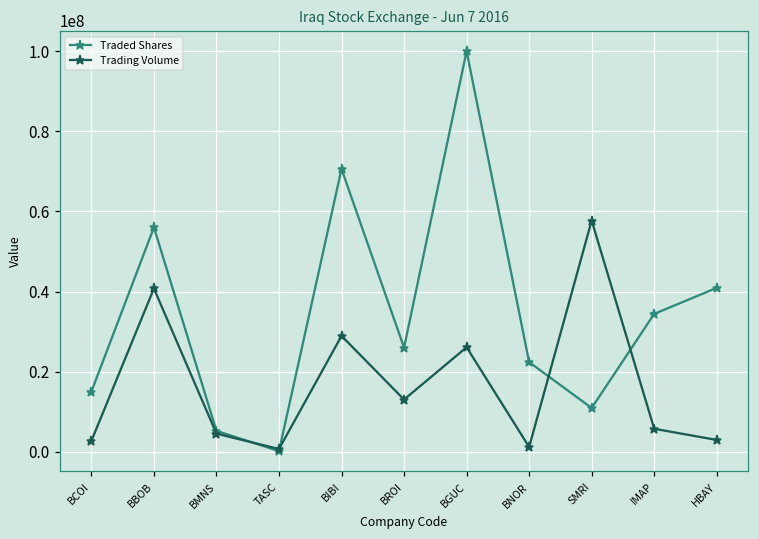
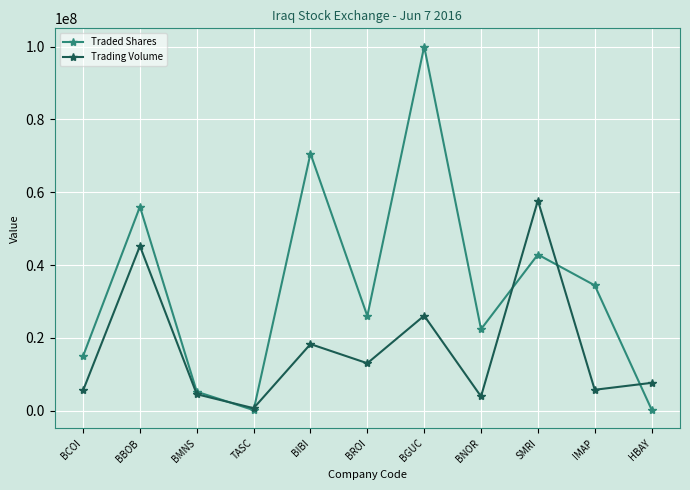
Trading Volume, BCOI: 3000000 -> 6000000
Trading Volume, BBOB: 41000000 -> 45000000
Trading Volume, BIBI: 29000000 -> 18000000
Trading Volume, BNOR: 1000000 -> 4000000
Traded Shares, SMRI: 11000000 -> 43000000
Traded Shares, HBAY: 41000000 -> 0
Trading Volume, HBAY: 3000000 -> 8000000
